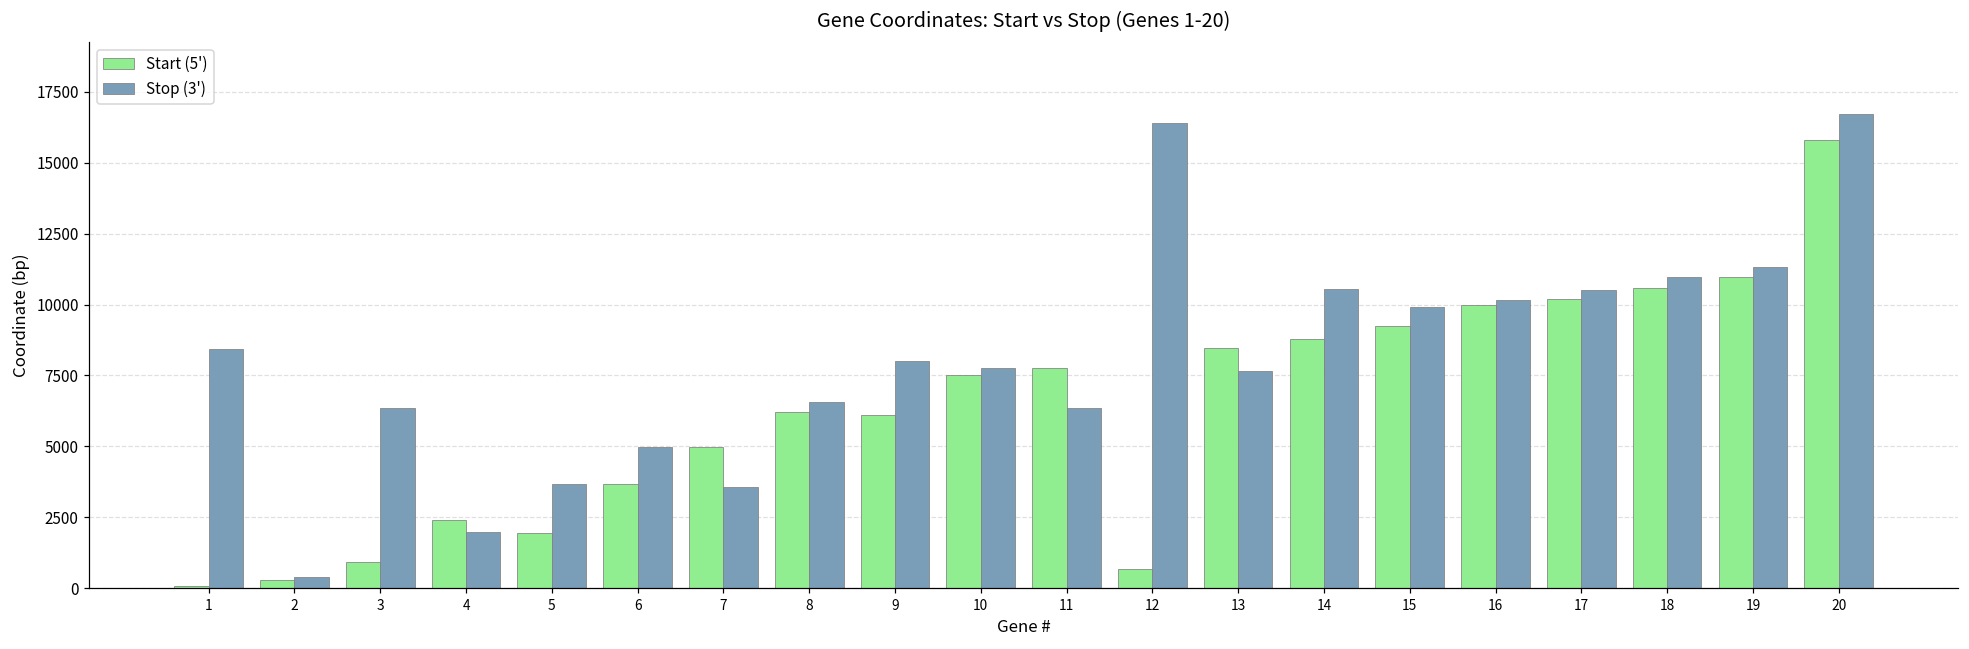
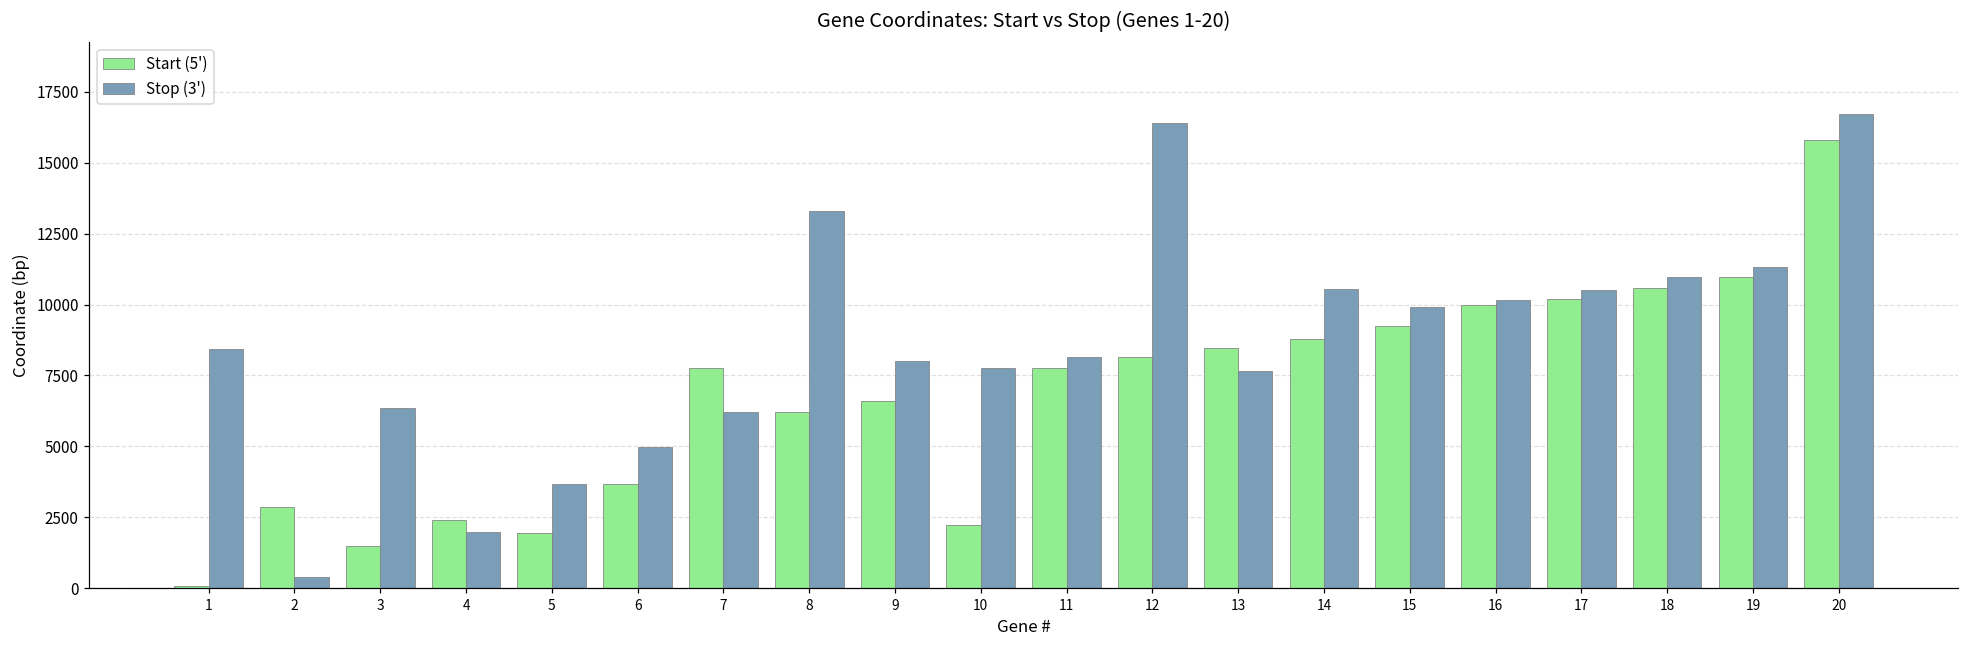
Start (5'), 2: 300 -> 2900
Start (5'), 3: 900 -> 1500
Start (5'), 7: 5000 -> 7800
Stop (3'), 7: 3600 -> 6200
Stop (3'), 8: 6600 -> 13300
Start (5'), 9: 6100 -> 6600
Start (5'), 10: 7500 -> 2200
Stop (3'), 11: 6400 -> 8200
Start (5'), 12: 700 -> 8200
